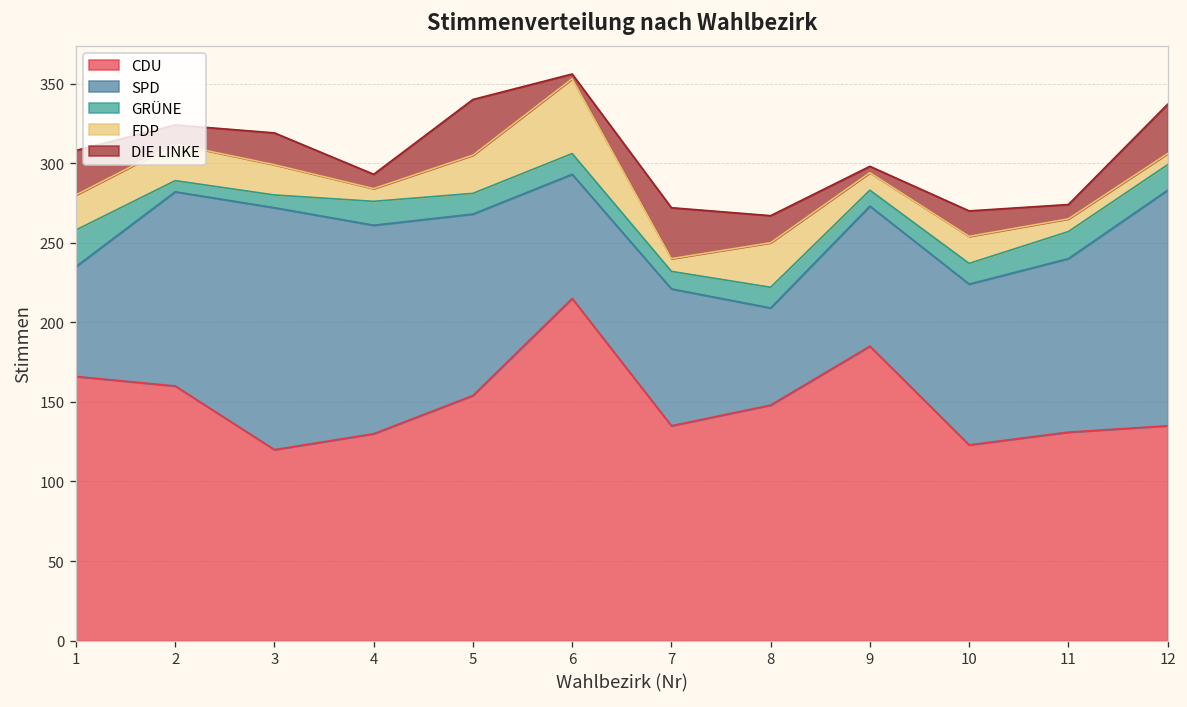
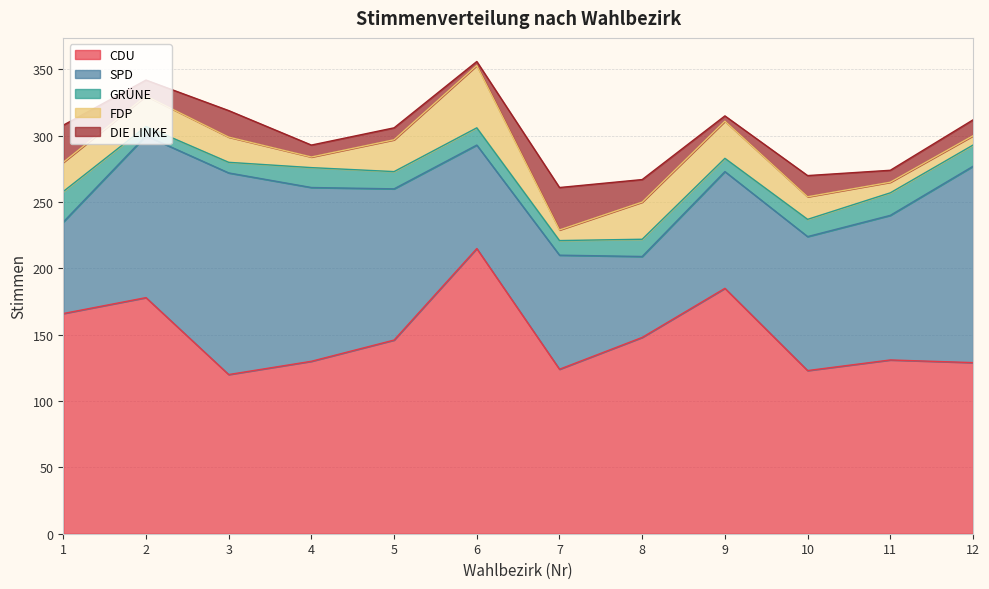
CDU, 2: 160 -> 178
CDU, 5: 154 -> 146
DIE LINKE, 5: 35 -> 9
CDU, 7: 135 -> 124
FDP, 9: 11 -> 28
CDU, 12: 135 -> 129
DIE LINKE, 12: 31 -> 12
